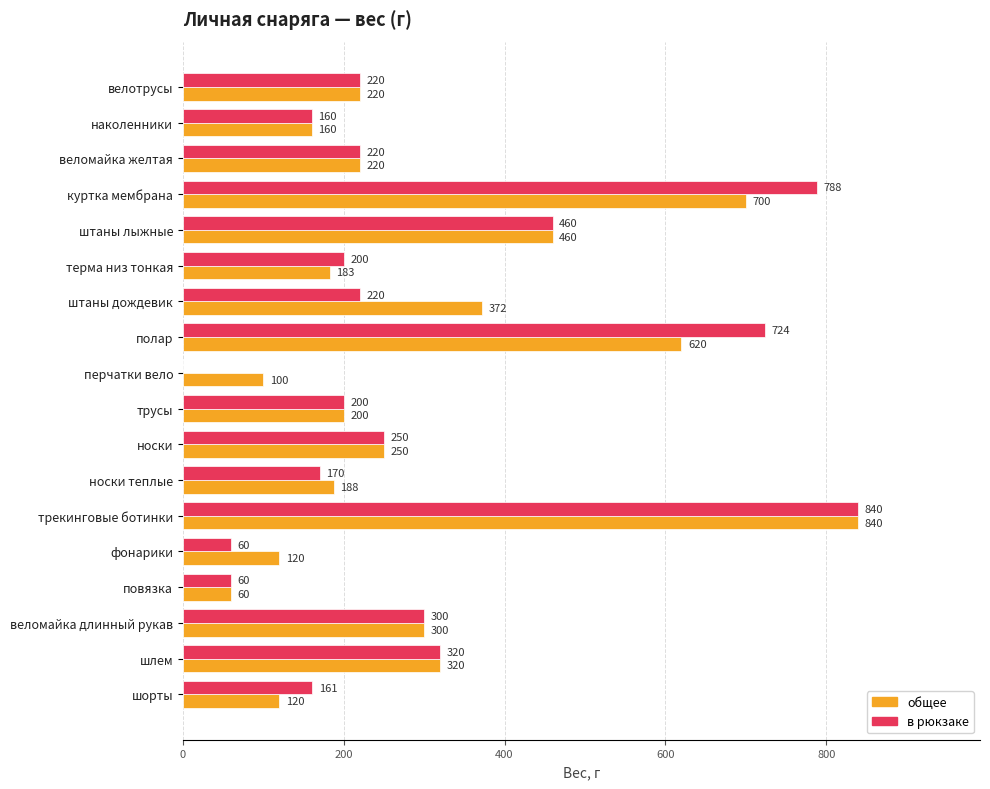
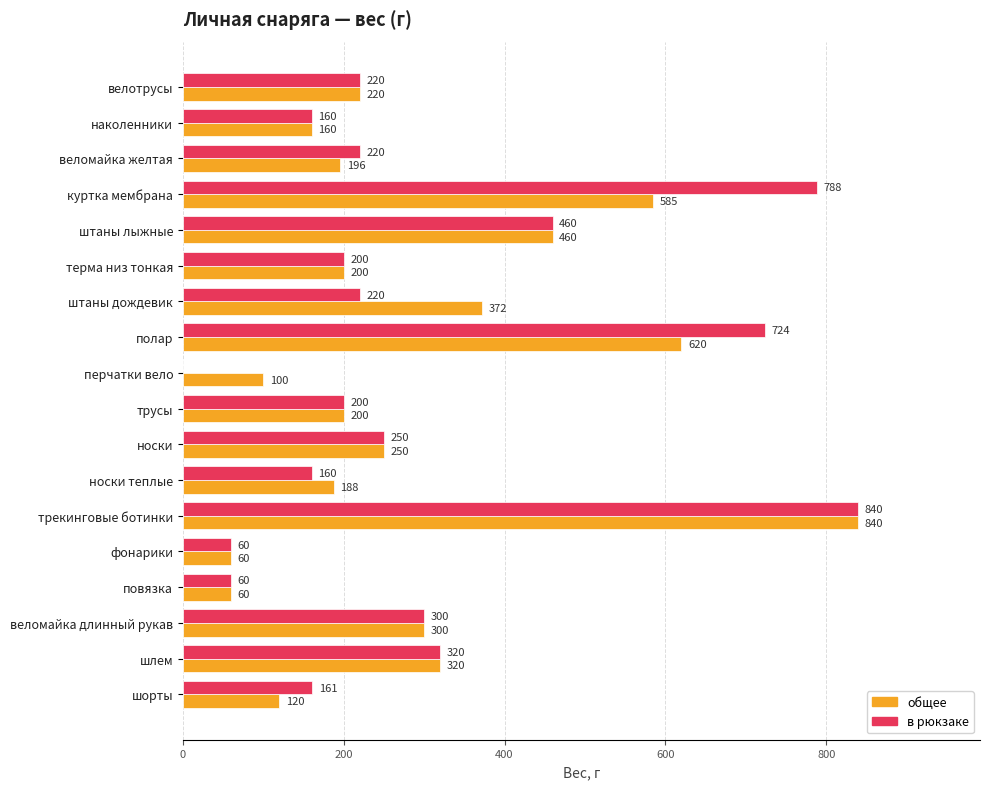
общее, веломайка желтая: 220 -> 196
общее, куртка мембрана: 700 -> 585
общее, терма низ тонкая: 183 -> 200
в рюкзаке, носки теплые: 170 -> 160
общее, фонарики: 120 -> 60
